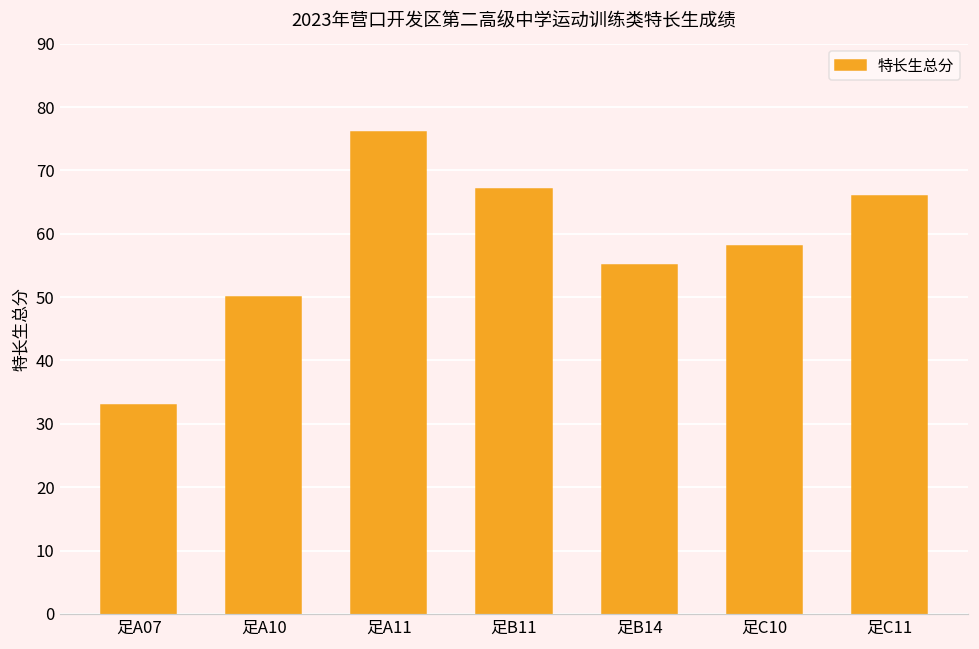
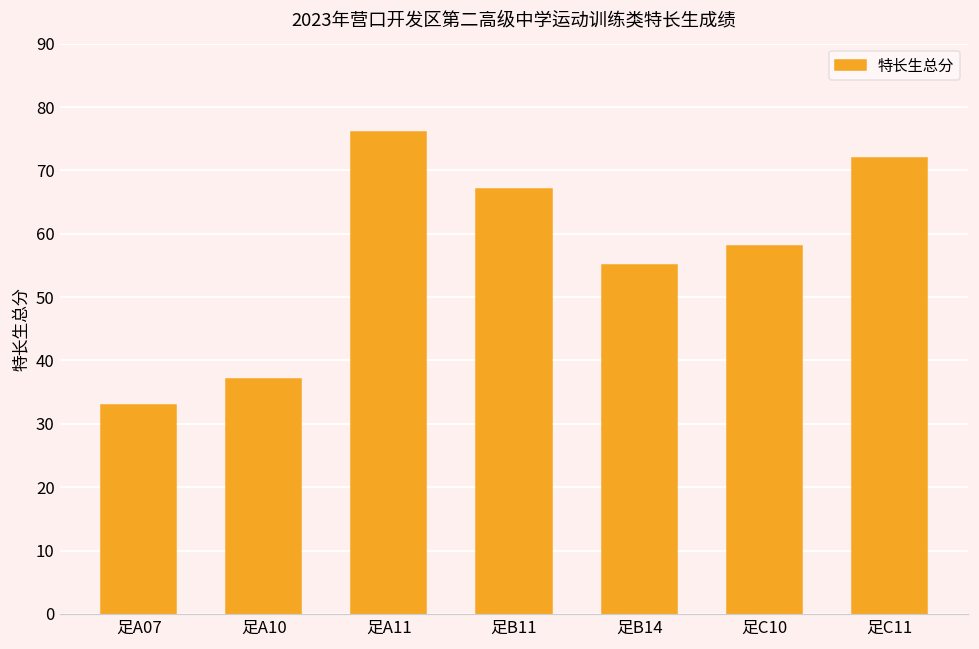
足A10: 50 -> 37
足C11: 66 -> 72
